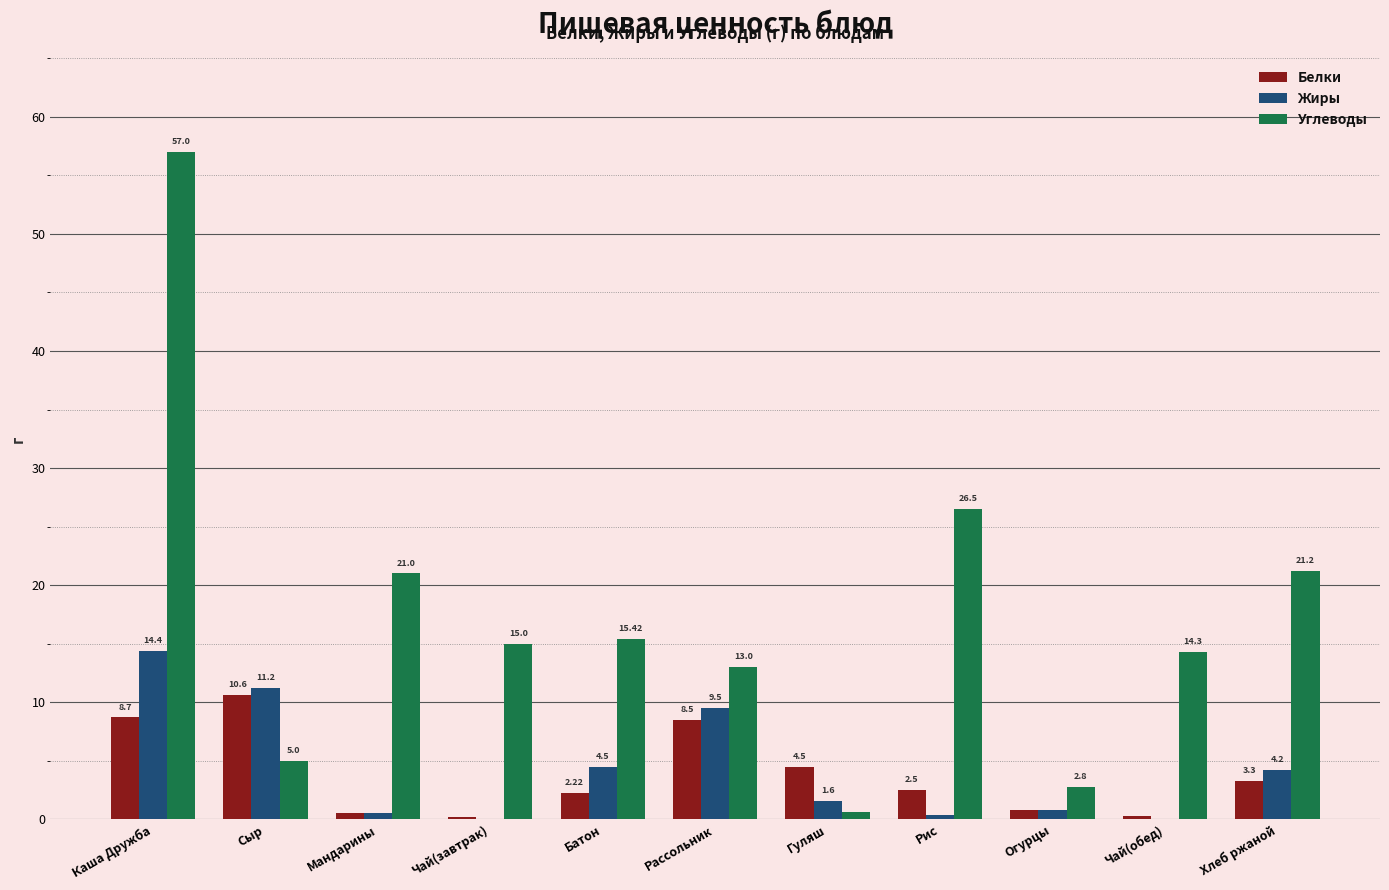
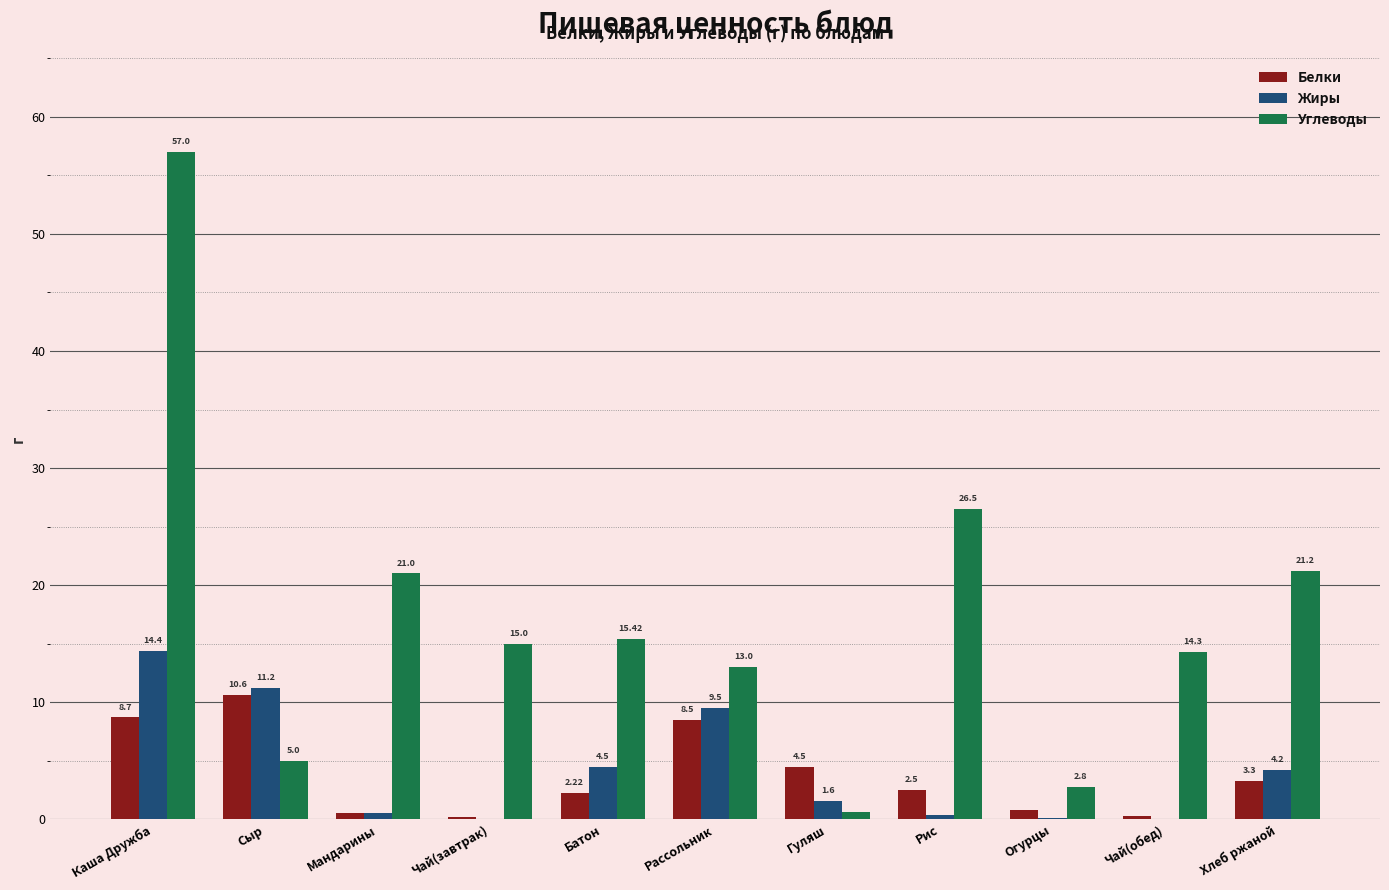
Жиры, Огурцы: 0.8 -> 0.1
